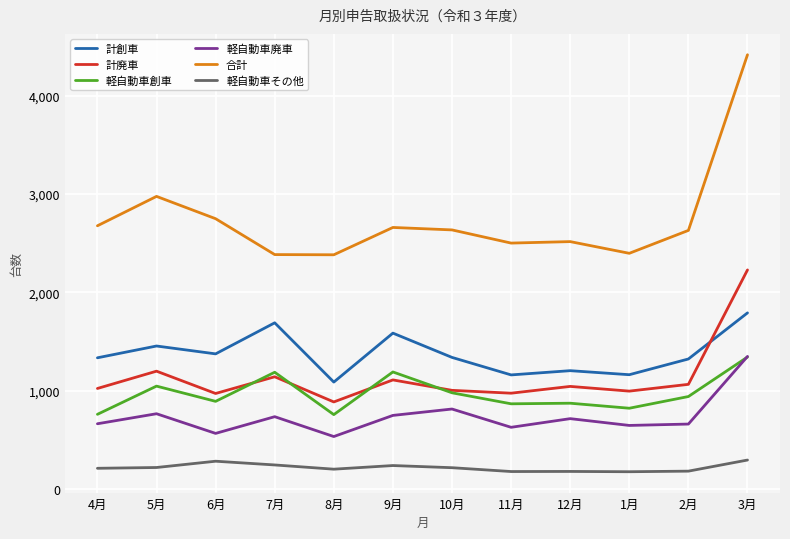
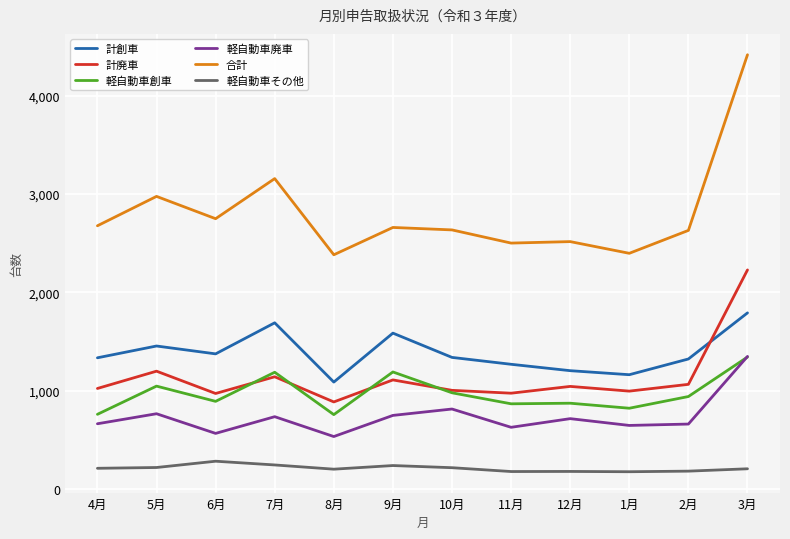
合計, 7月: 2,400 -> 3,200
計創車, 11月: 1,200 -> 1,300
軽自動車その他, 3月: 300 -> 200
